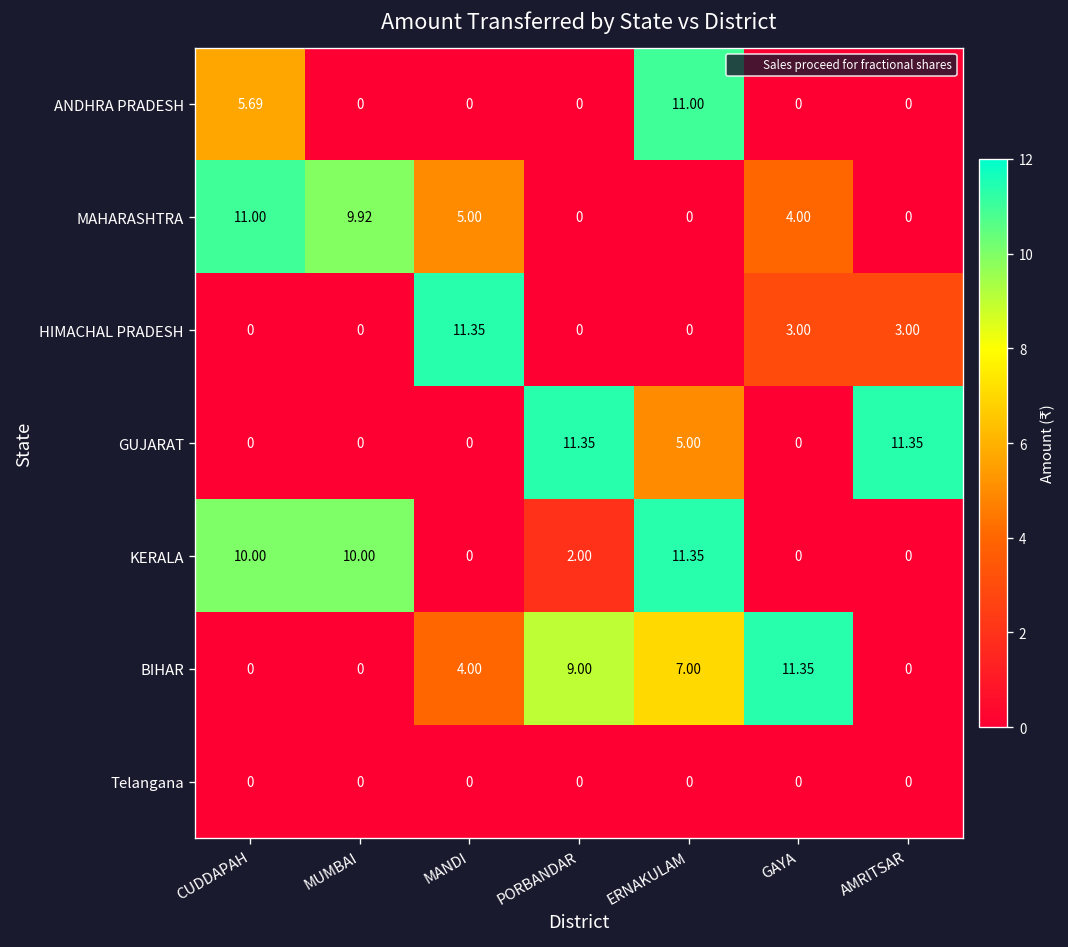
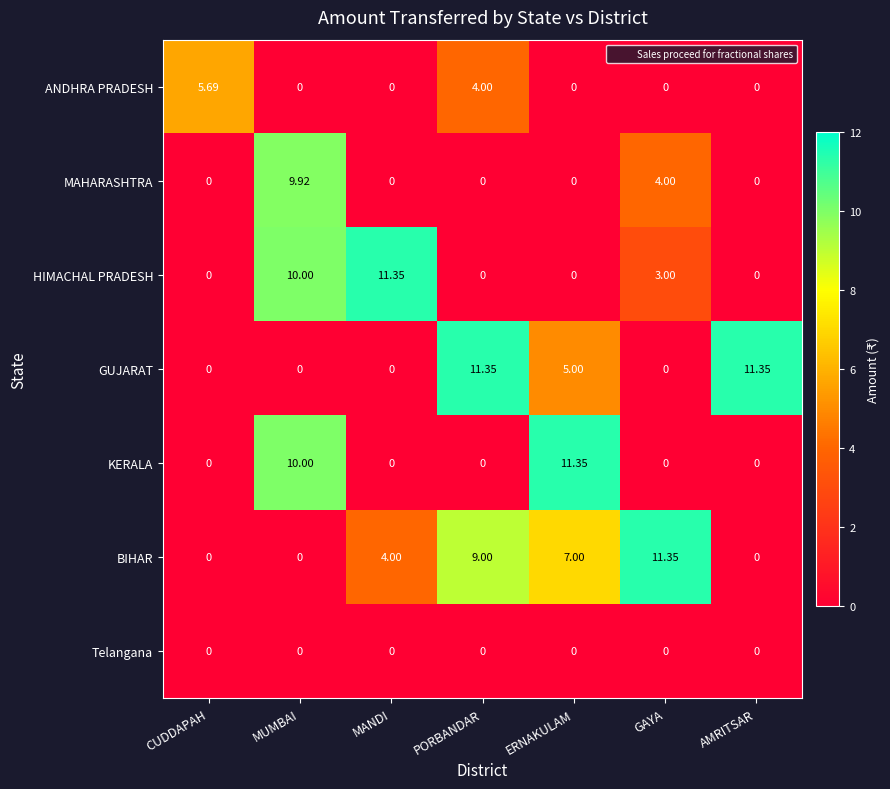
ANDHRA PRADESH, PORBANDAR: 0 -> 4.00
ANDHRA PRADESH, ERNAKULAM: 11.00 -> 0
MAHARASHTRA, CUDDAPAH: 11.00 -> 0
MAHARASHTRA, MANDI: 5.00 -> 0
HIMACHAL PRADESH, MUMBAI: 0 -> 10.00
HIMACHAL PRADESH, AMRITSAR: 3.00 -> 0
KERALA, CUDDAPAH: 10.00 -> 0
KERALA, PORBANDAR: 2.00 -> 0
